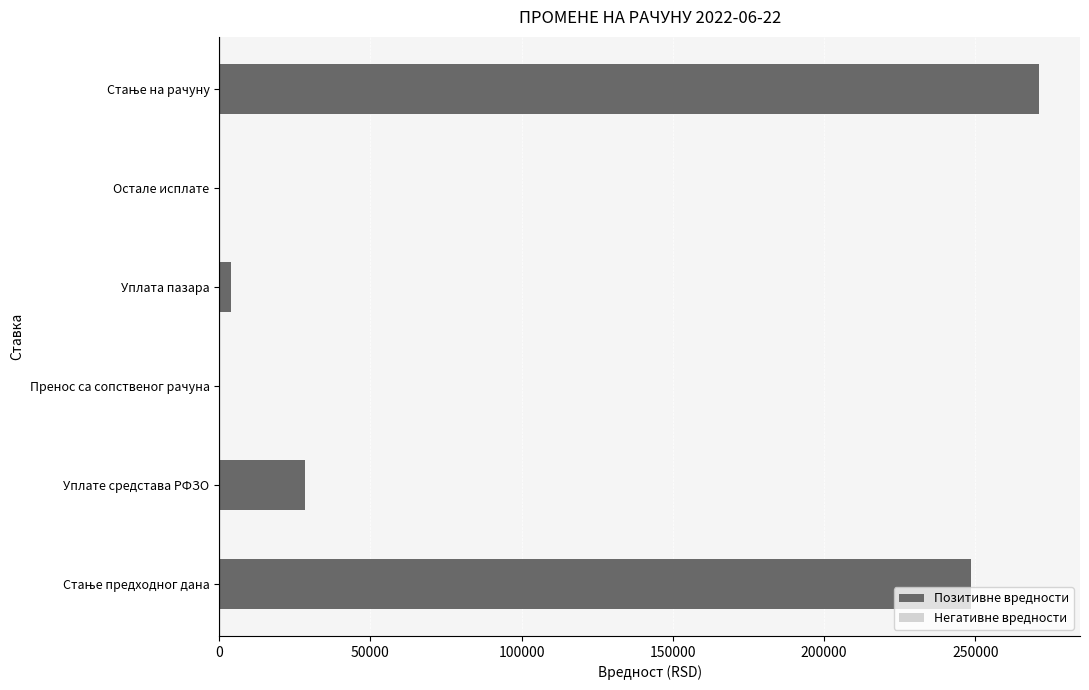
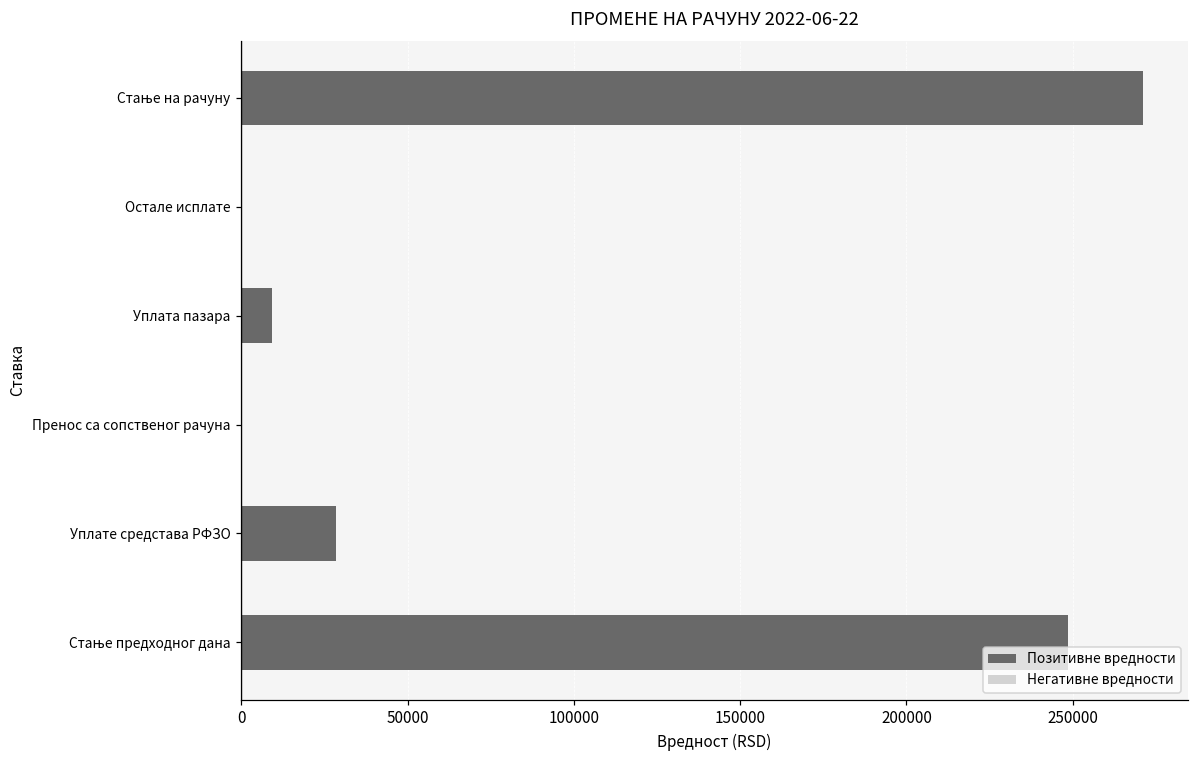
Позитивне вредности, Уплата пазара: 4000 -> 9000
